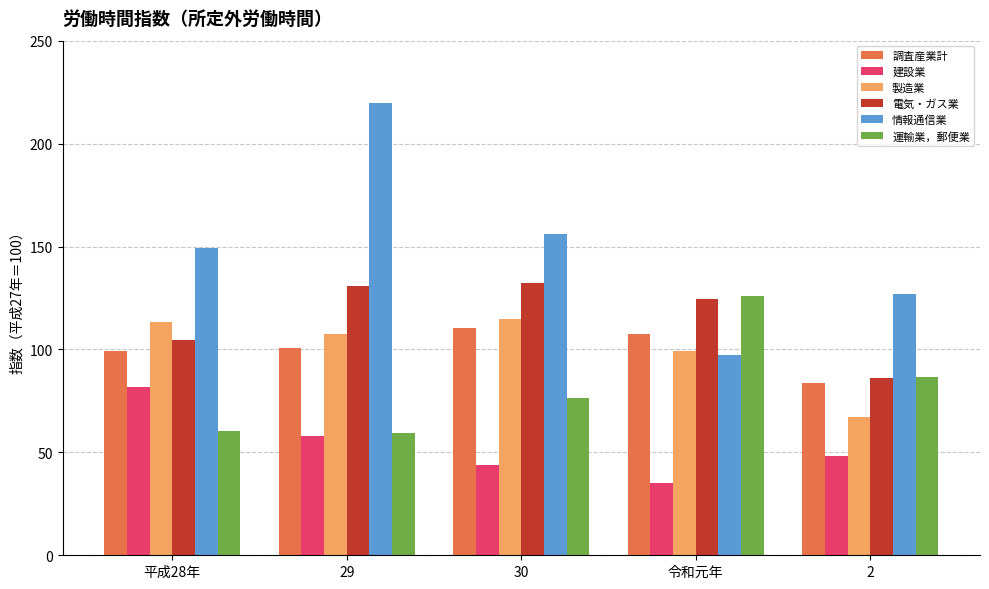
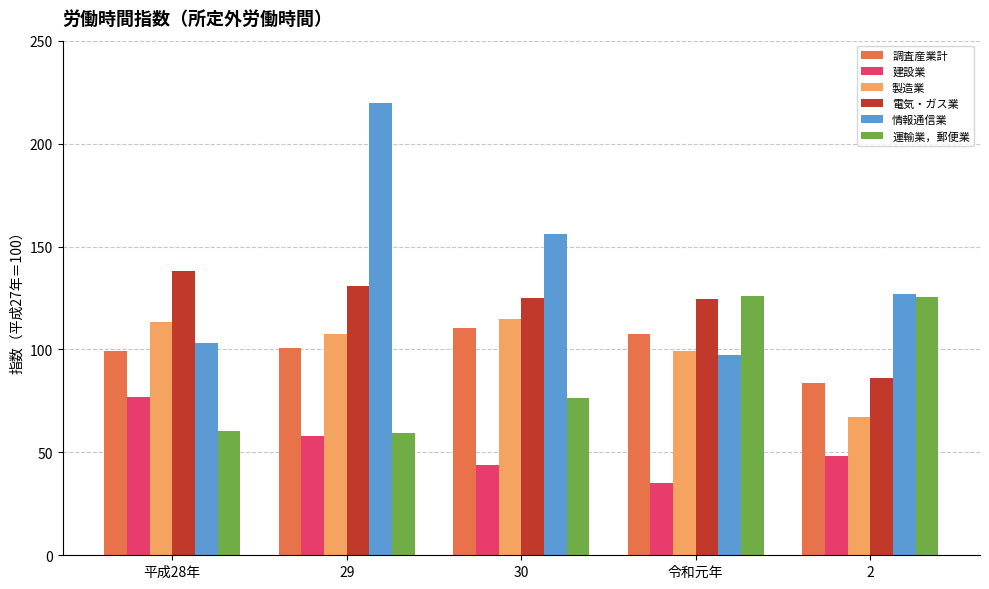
建設業, 平成28年: 82 -> 77
電気・ガス業, 平成28年: 104 -> 138
情報通信業, 平成28年: 149 -> 103
電気・ガス業, 30: 133 -> 125
運輸業，郵便業, 2: 87 -> 126
